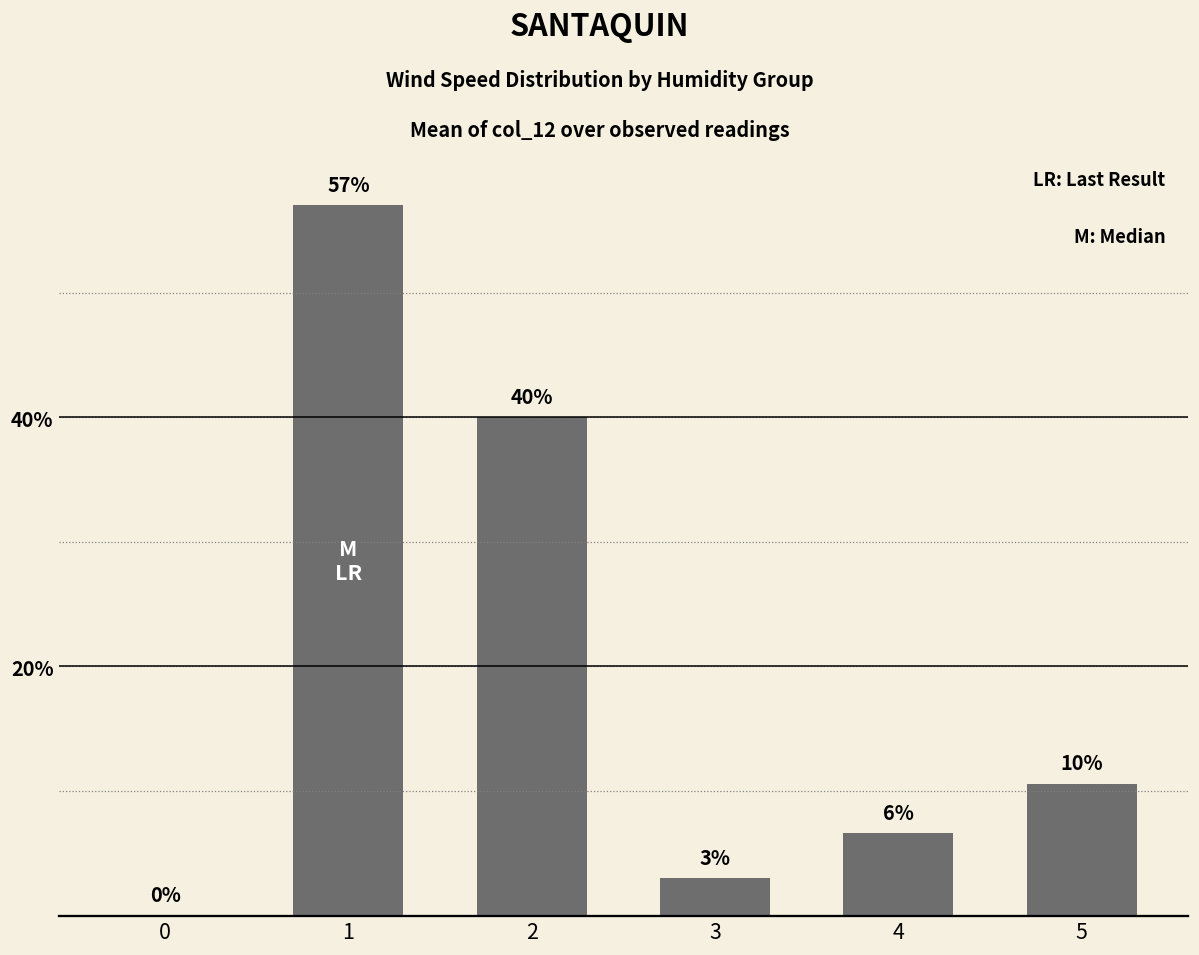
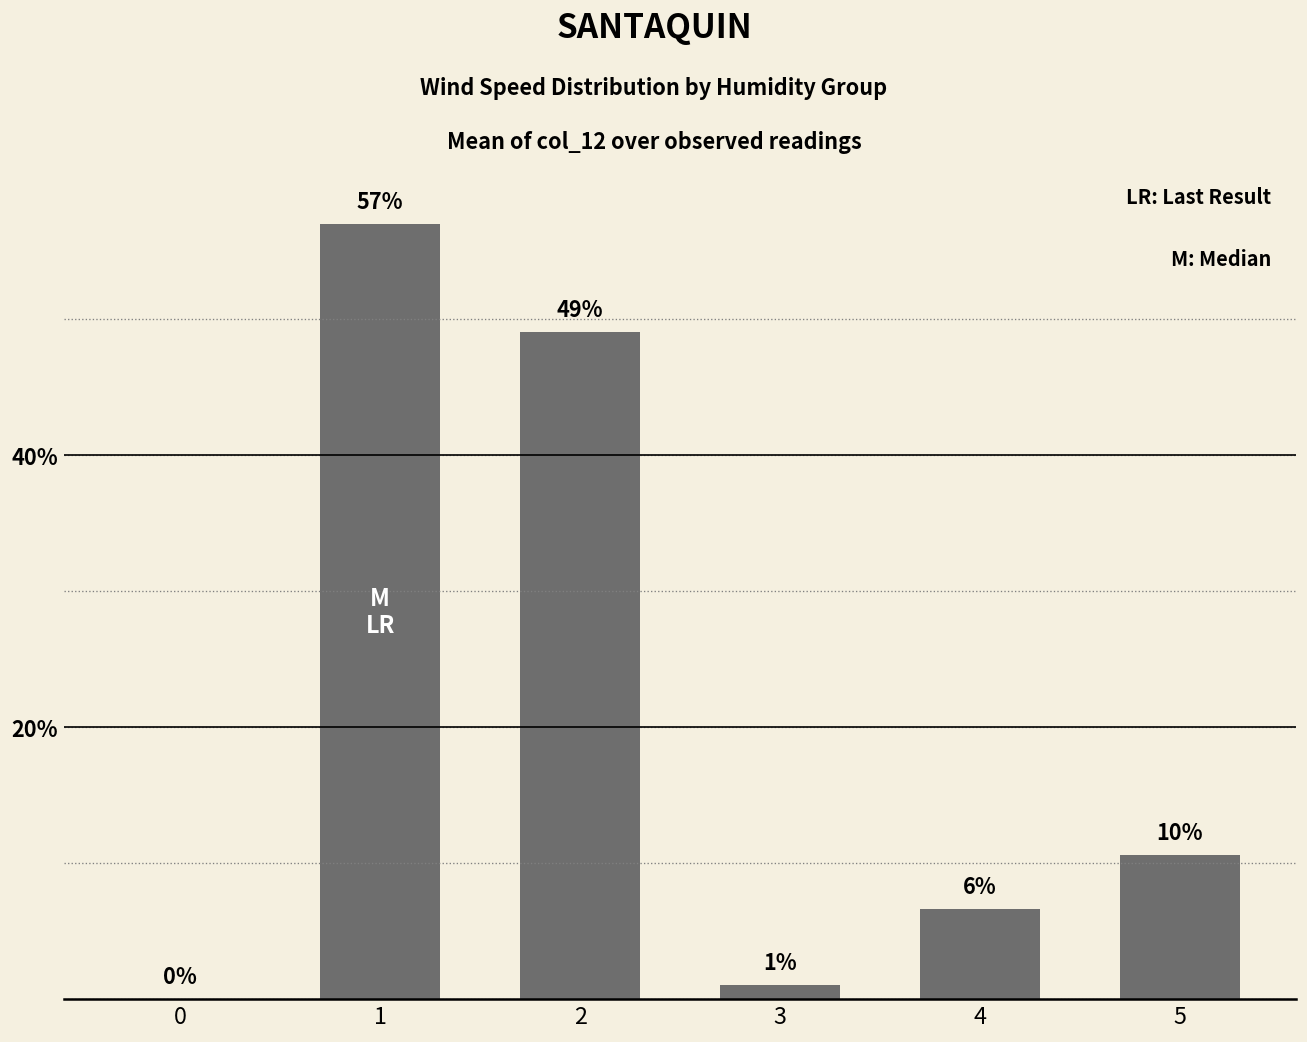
2: 40% -> 49%
3: 3% -> 1%
